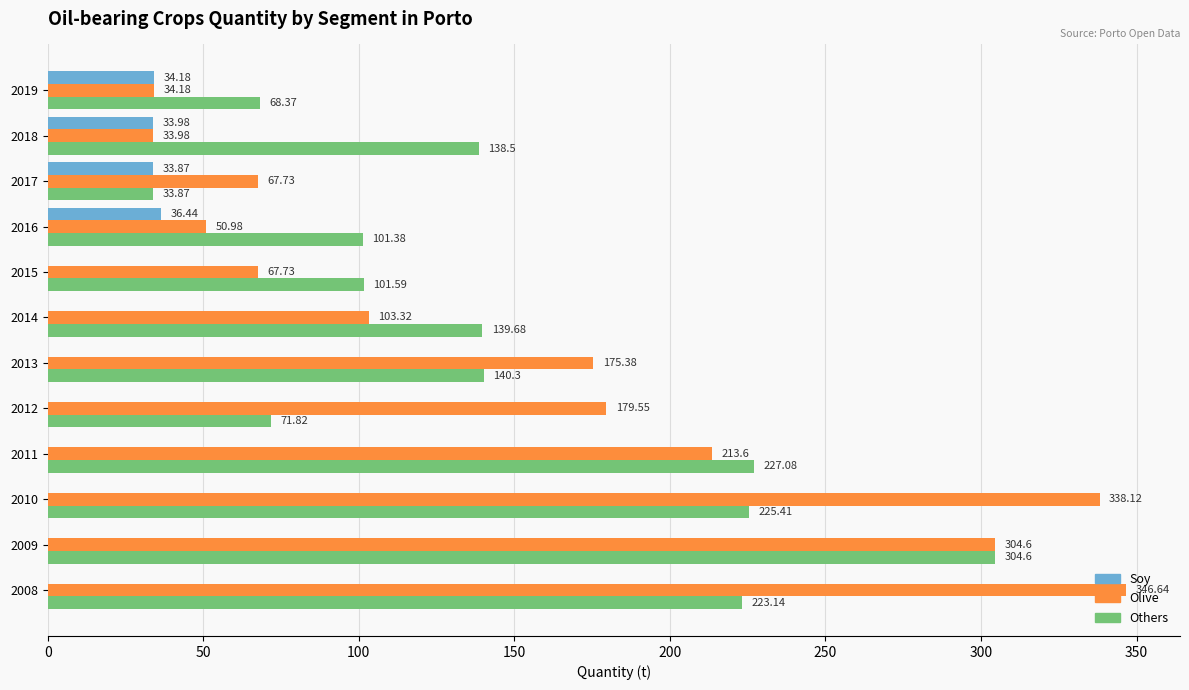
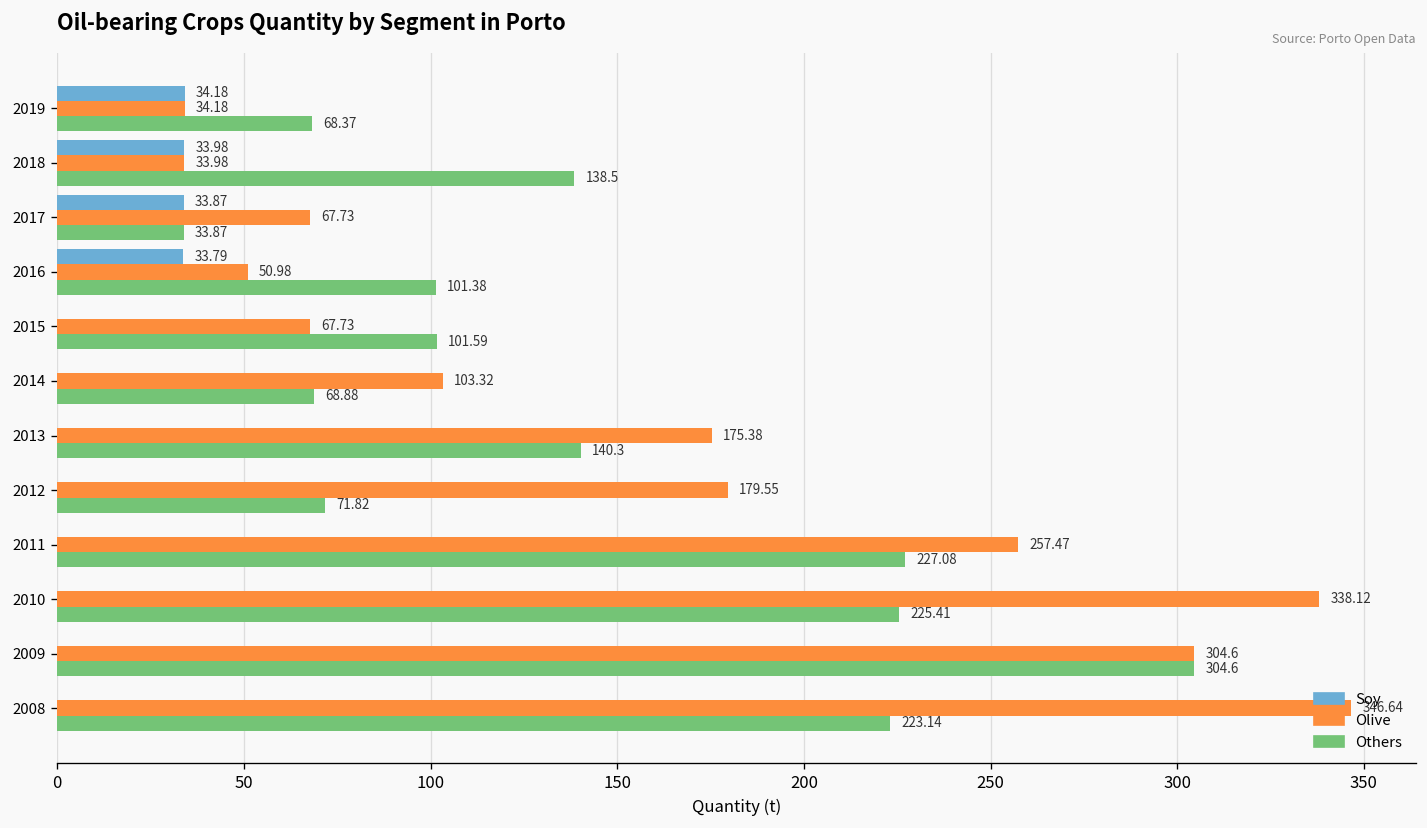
Soy, 2016: 36.44 -> 33.79
Others, 2014: 139.68 -> 68.88
Olive, 2011: 213.6 -> 257.47
